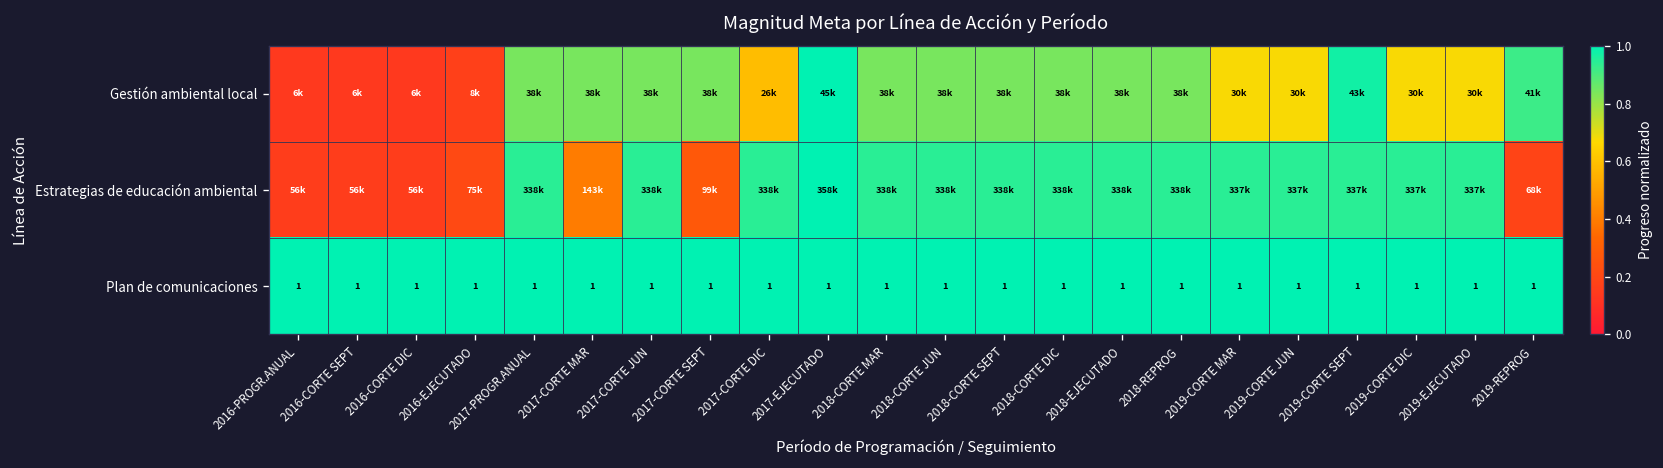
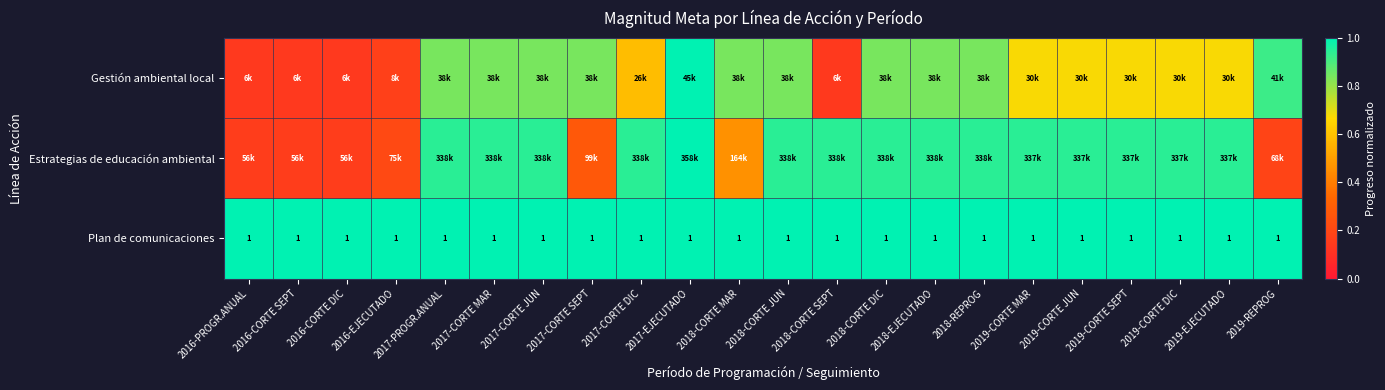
Gestión ambiental local, 2018-CORTE SEPT: 38k -> 6k
Gestión ambiental local, 2019-CORTE SEPT: 43k -> 30k
Estrategias de educación ambiental, 2017-CORTE MAR: 143k -> 338k
Estrategias de educación ambiental, 2018-CORTE MAR: 338k -> 164k
